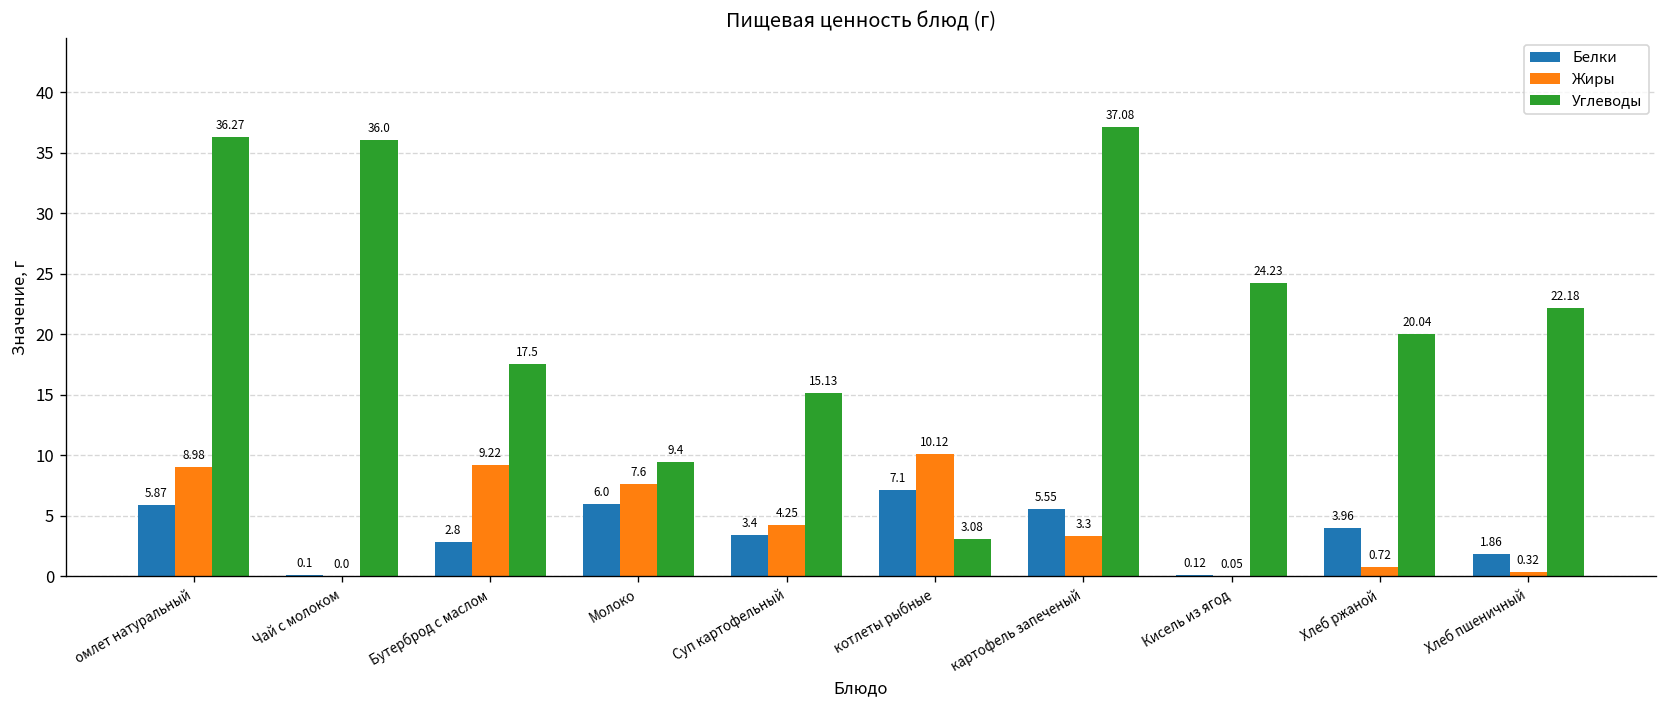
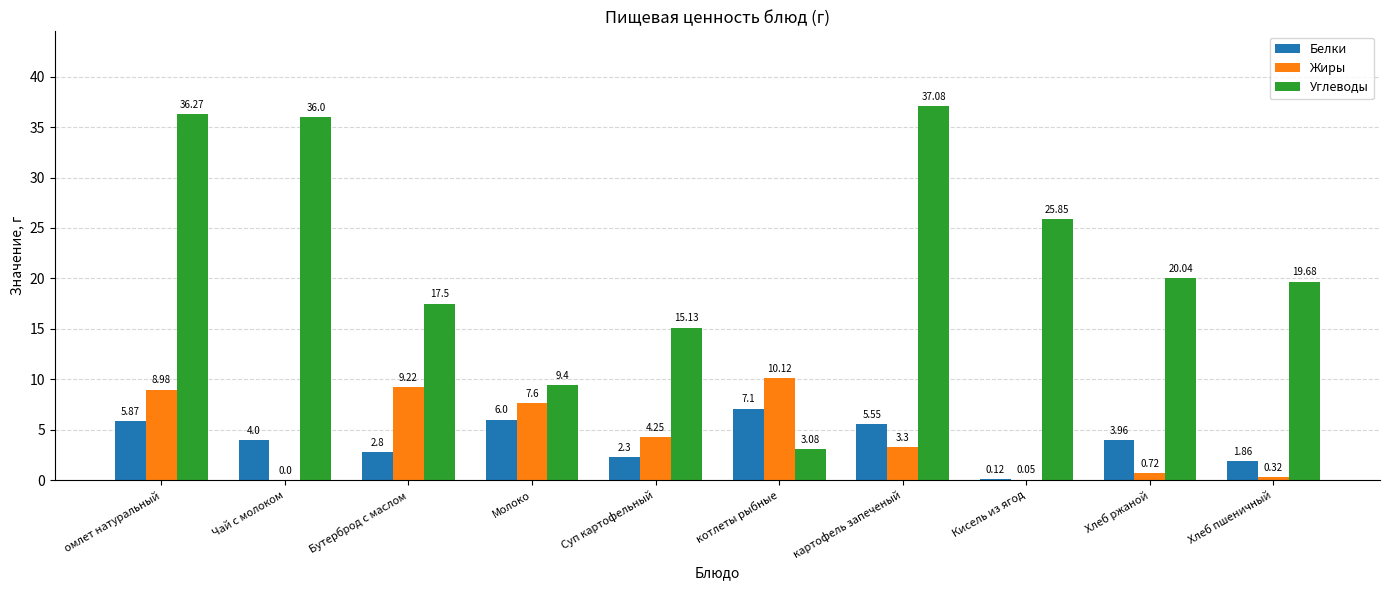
Белки, Чай с молоком: 0.1 -> 4.0
Белки, Суп картофельный: 3.4 -> 2.3
Углеводы, Кисель из ягод: 24.23 -> 25.85
Углеводы, Хлеб пшеничный: 22.18 -> 19.68
